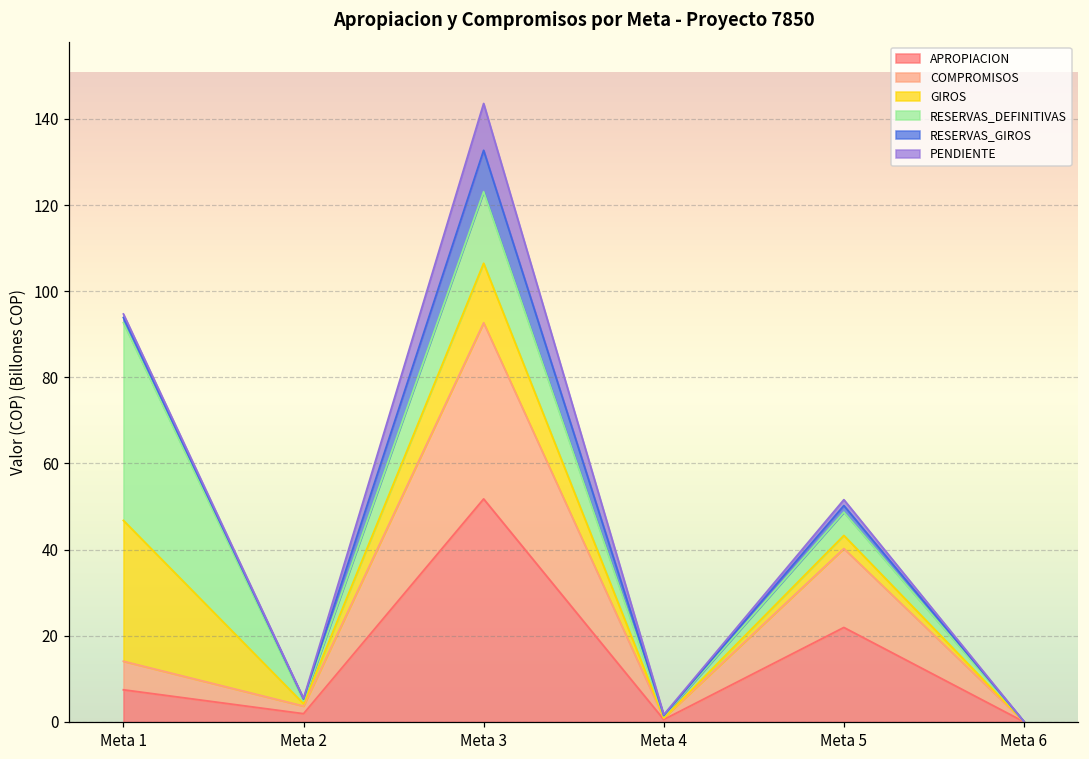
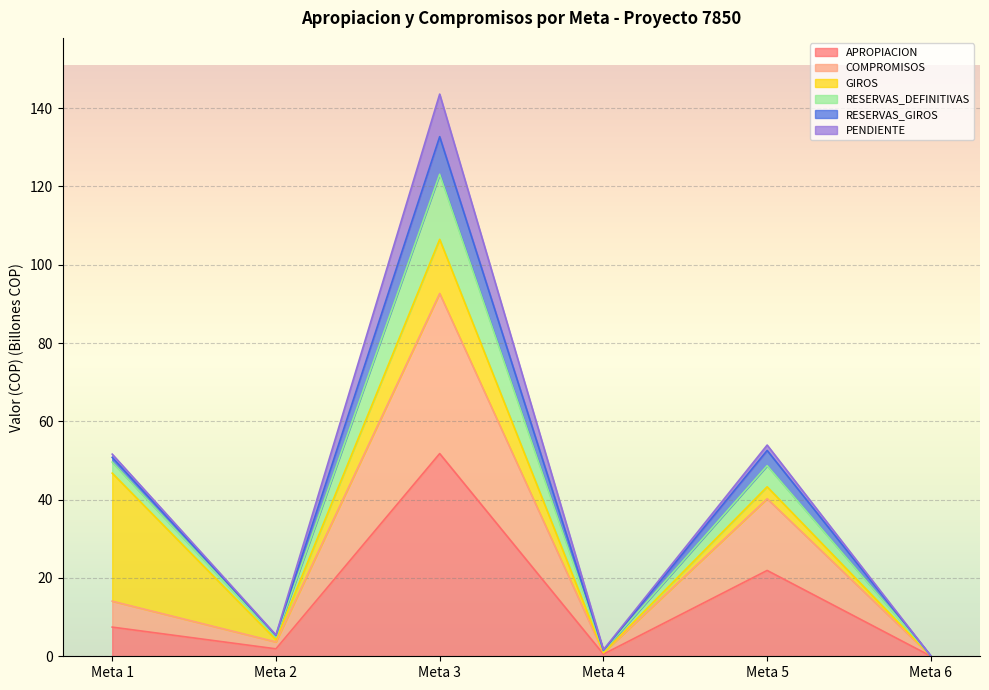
RESERVAS_DEFINITIVAS, Meta 1: 46 -> 3
RESERVAS_GIROS, Meta 5: 2 -> 4
